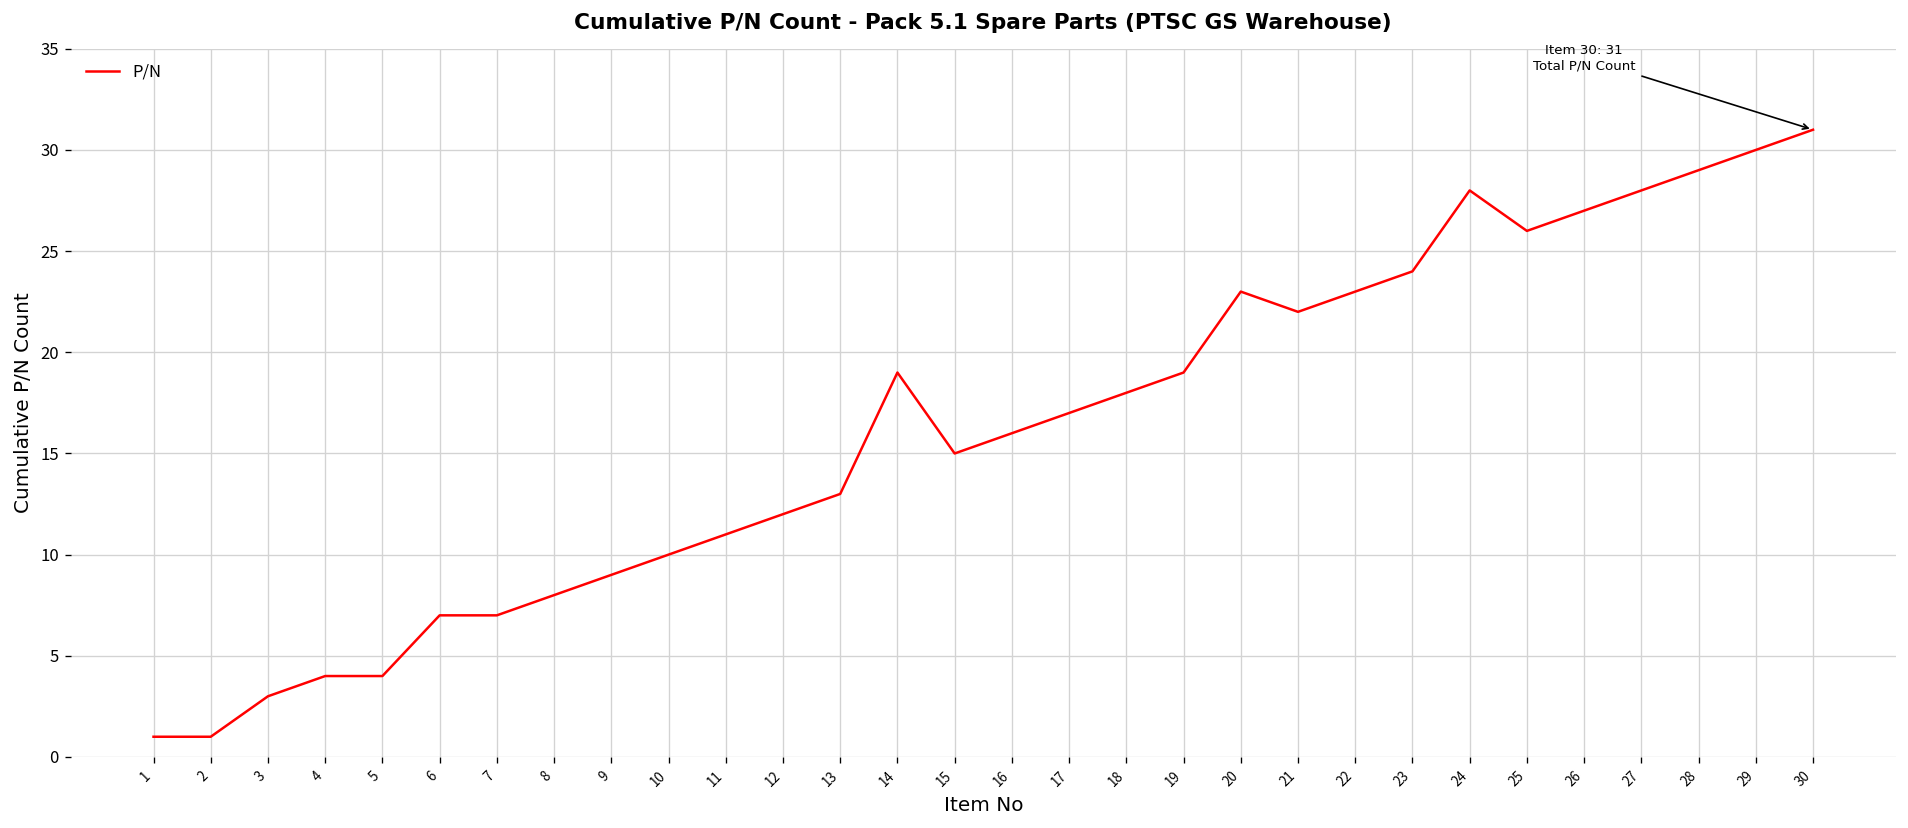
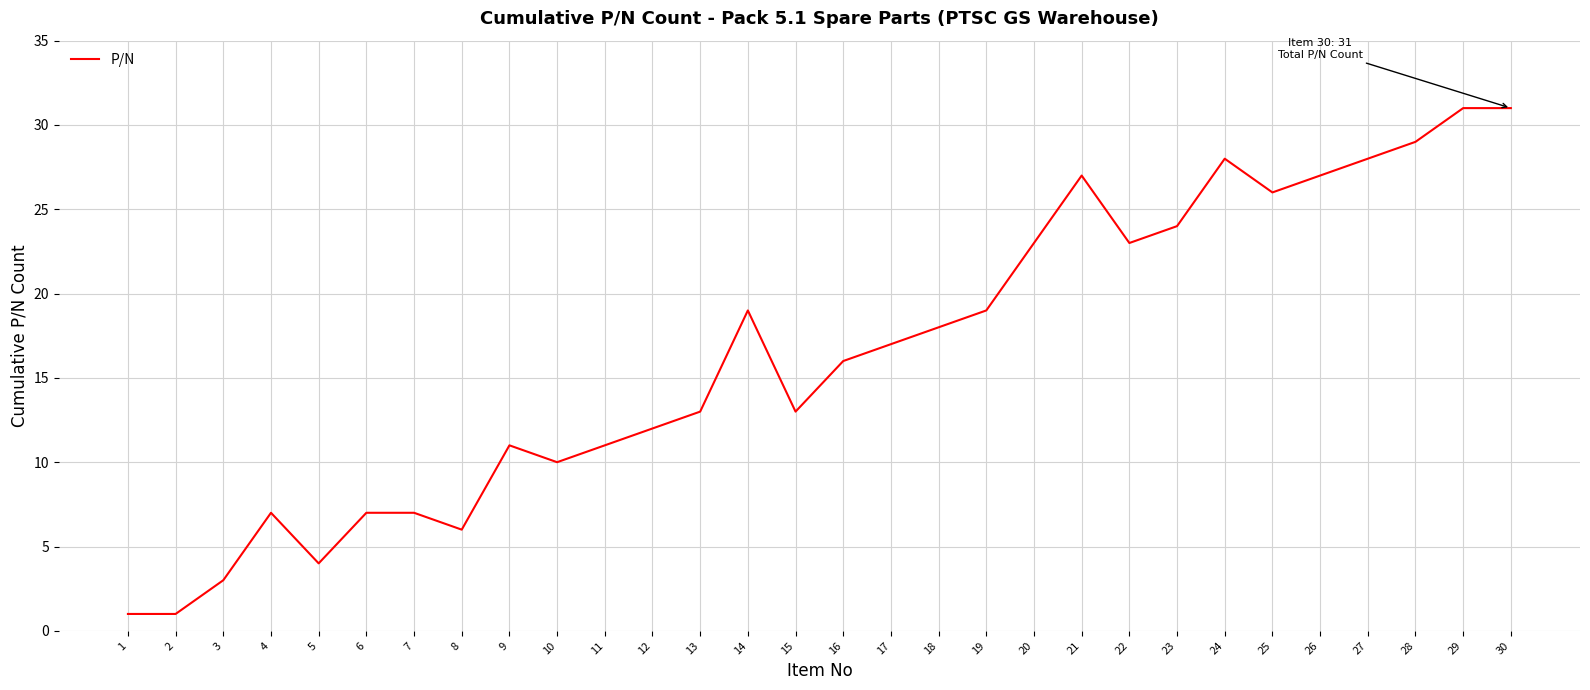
4: 4 -> 7
8: 8 -> 6
9: 9 -> 11
15: 15 -> 13
21: 22 -> 27
29: 30 -> 31
